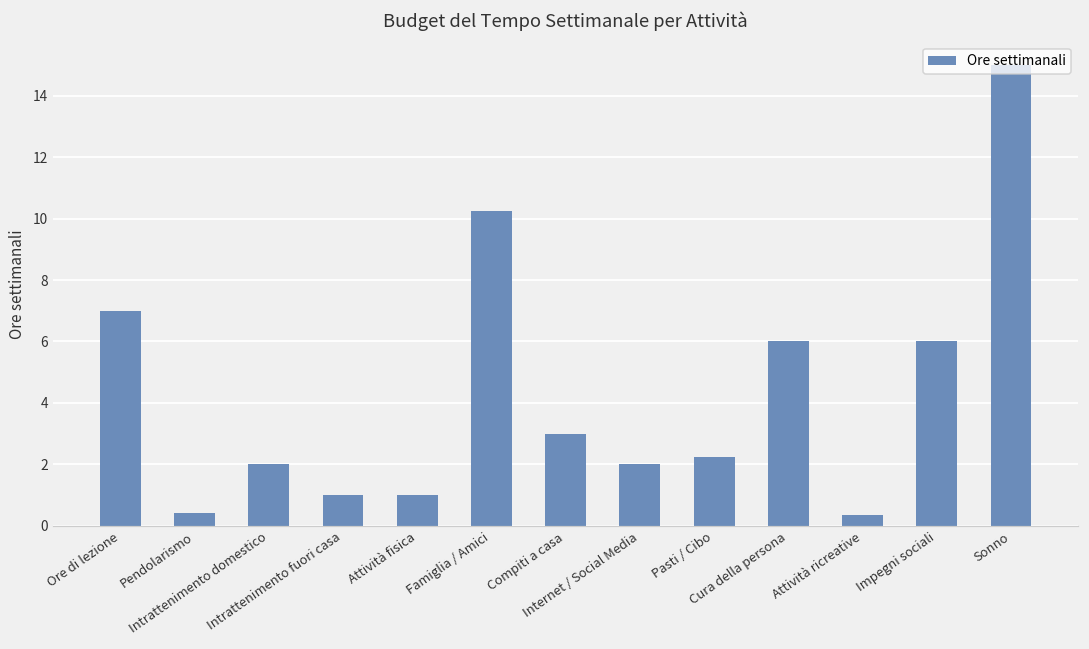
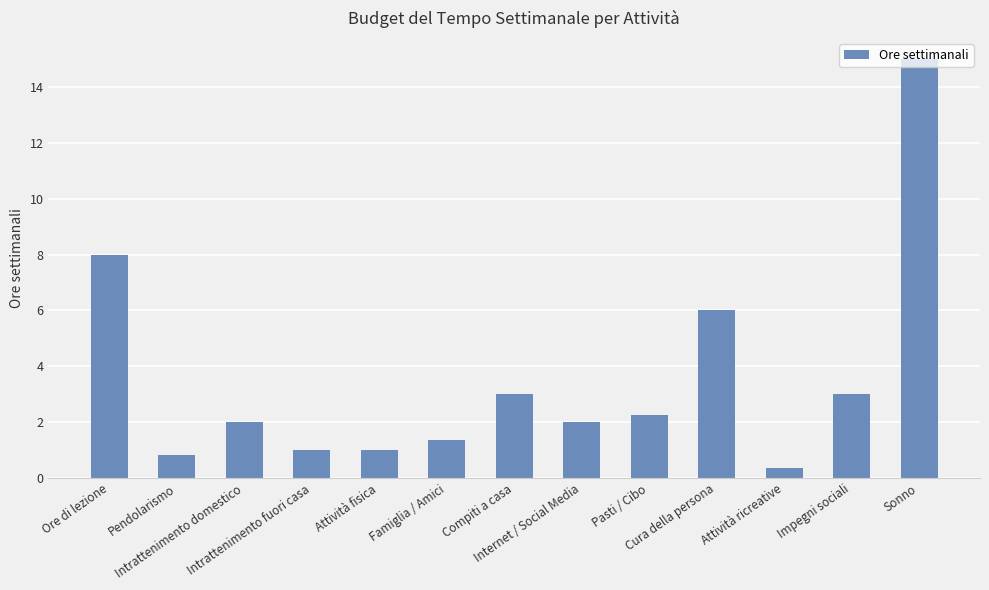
Ore di lezione: 7 -> 8
Pendolarismo: 0.4 -> 0.8
Famiglia / Amici: 10.3 -> 1.4
Impegni sociali: 6 -> 3
